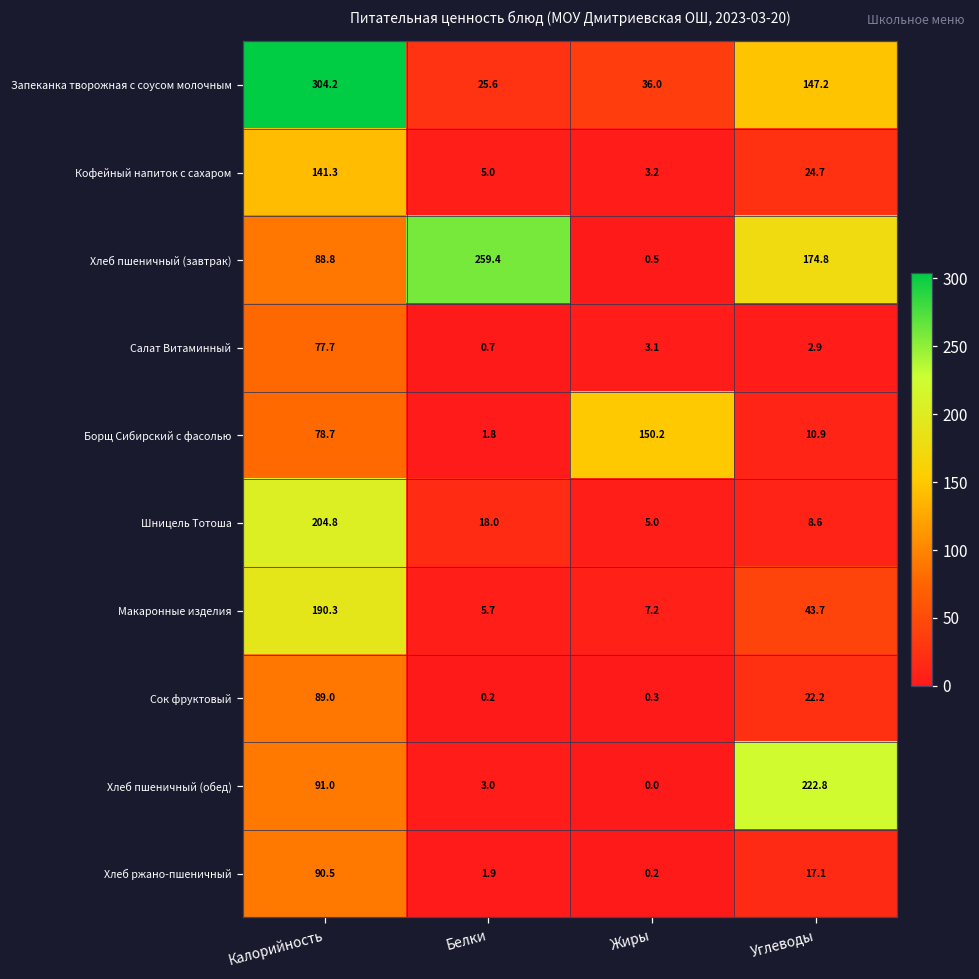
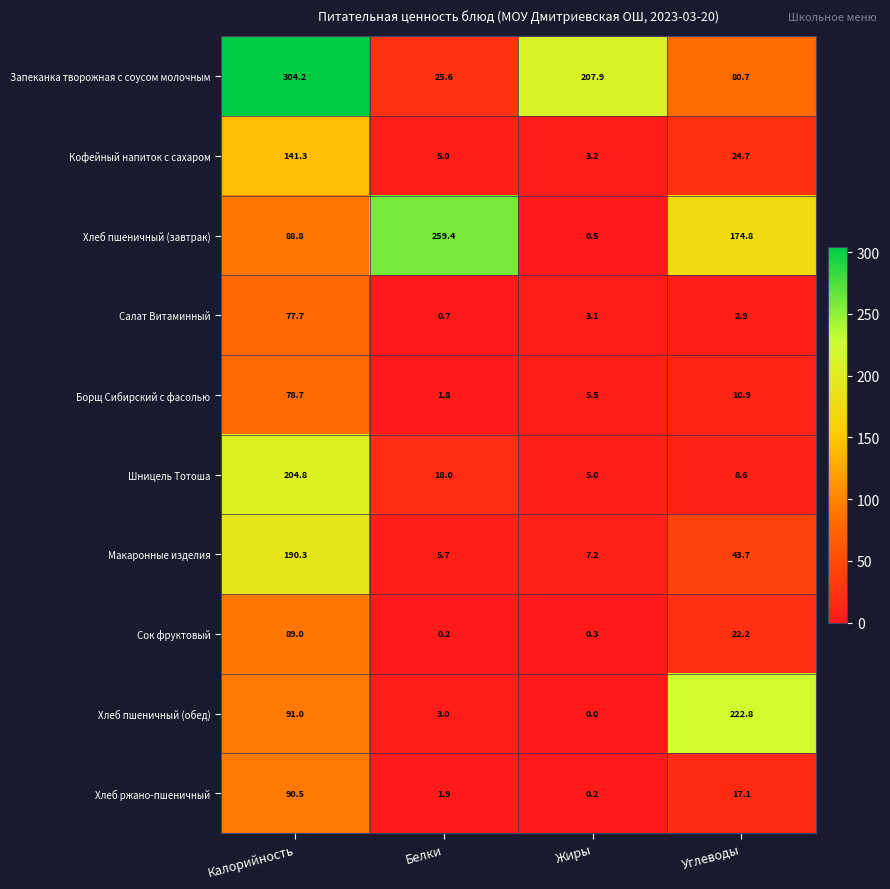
Запеканка творожная с соусом молочным, Жиры: 36.0 -> 207.9
Запеканка творожная с соусом молочным, Углеводы: 147.2 -> 80.7
Борщ Сибирский с фасолью, Жиры: 150.2 -> 5.5
